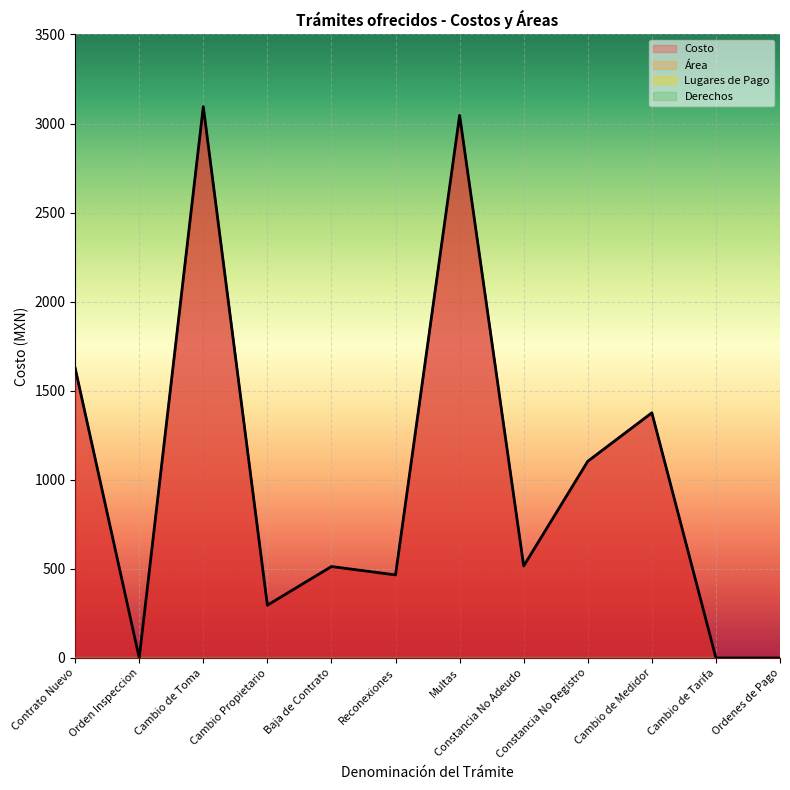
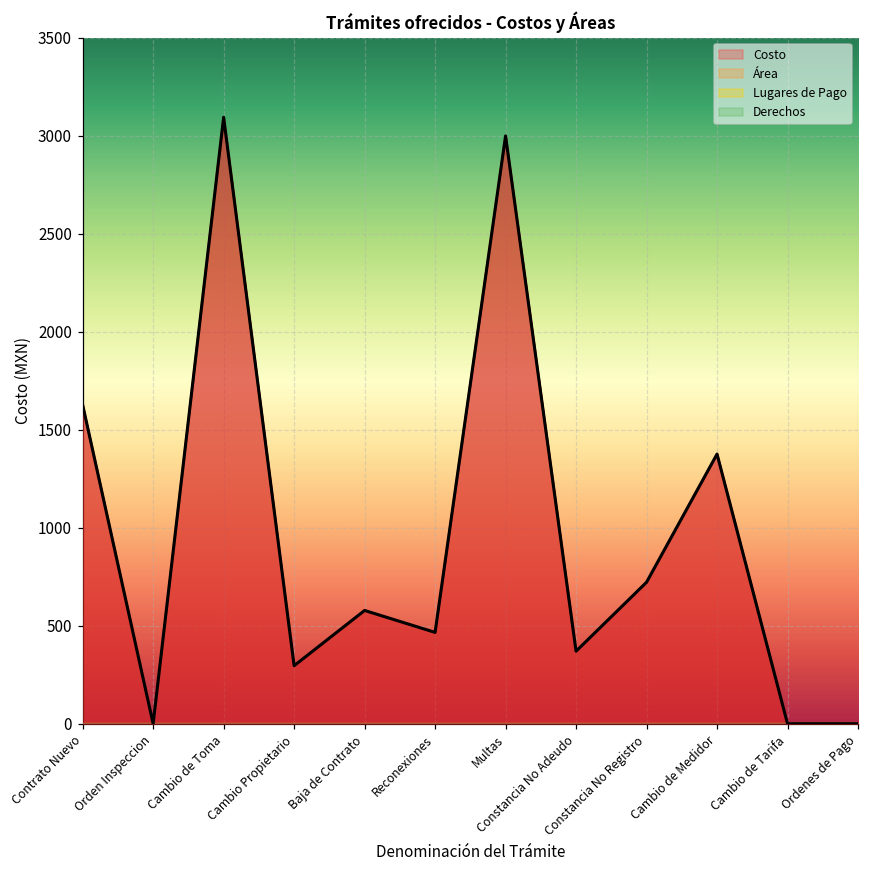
Costo, Baja de Contrato: 510 -> 580
Costo, Multas: 3050 -> 3000
Costo, Constancia No Adeudo: 520 -> 370
Costo, Constancia No Registro: 1100 -> 720
